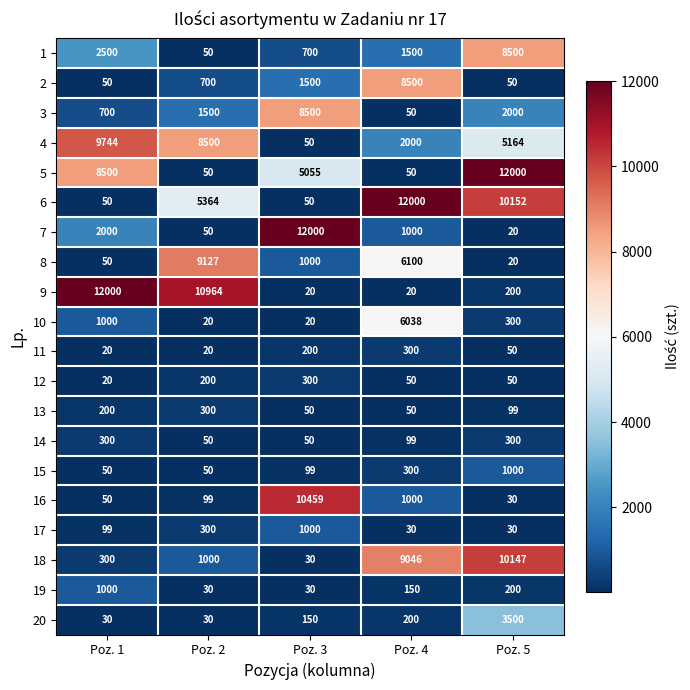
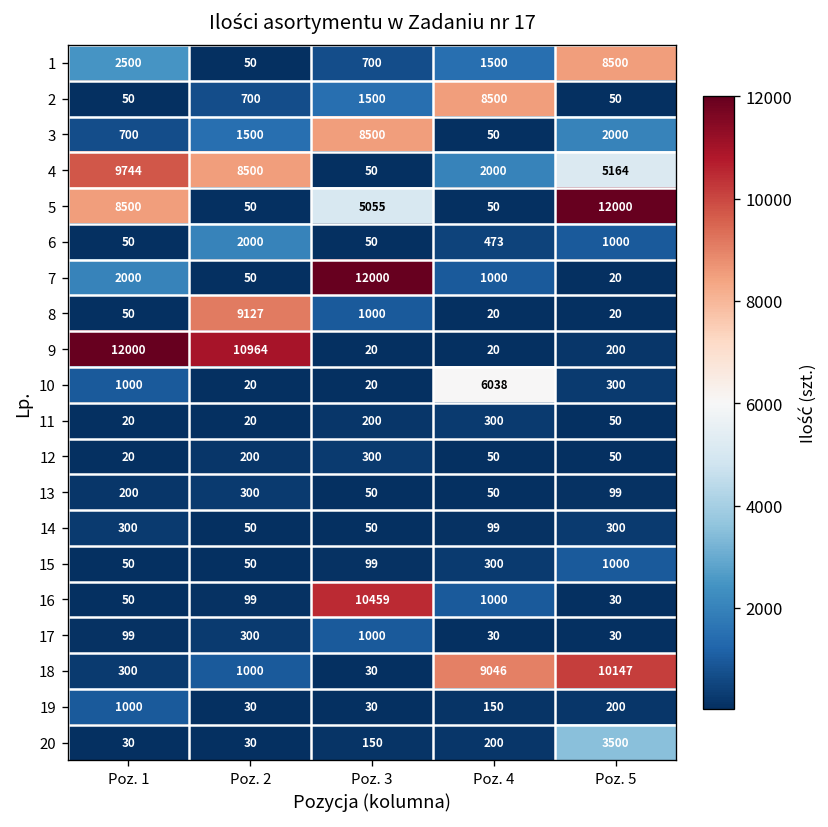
6, Poz. 2: 5364 -> 2000
6, Poz. 4: 12000 -> 473
6, Poz. 5: 10152 -> 1000
8, Poz. 4: 6100 -> 20
